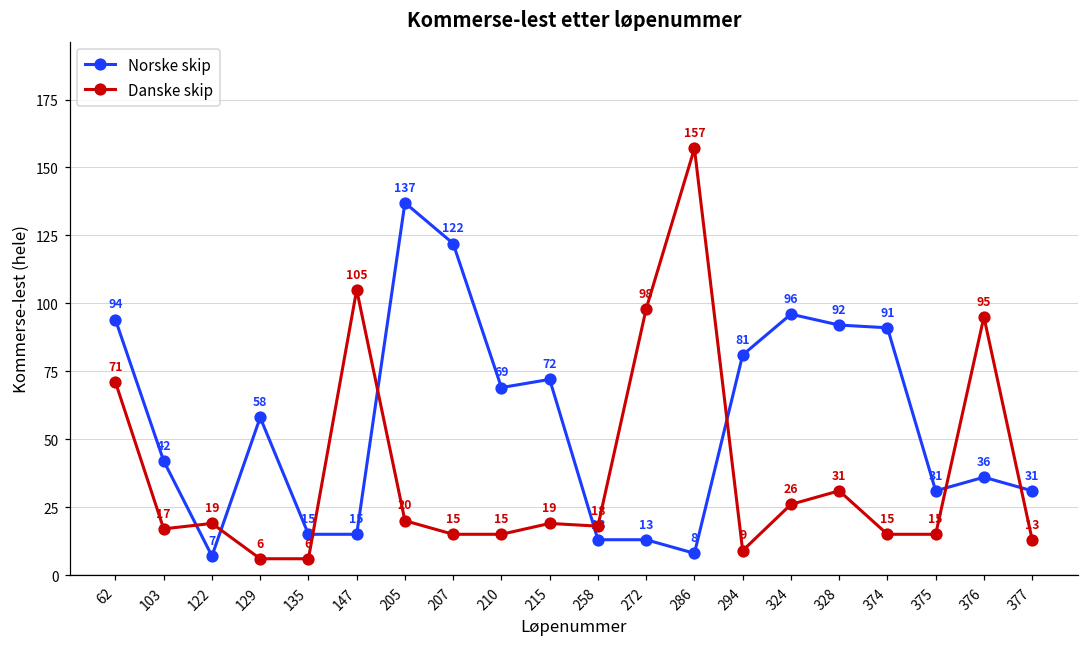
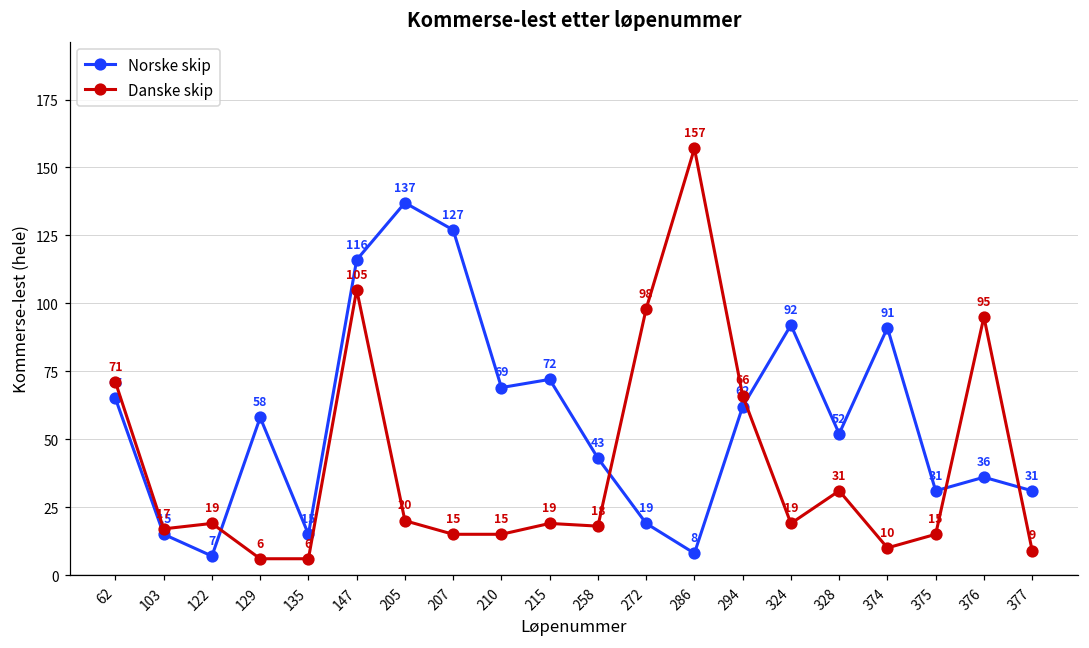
Norske skip, 62: 94 -> 65
Norske skip, 103: 42 -> 15
Norske skip, 147: 15 -> 116
Norske skip, 207: 122 -> 127
Norske skip, 258: 13 -> 43
Norske skip, 272: 13 -> 19
Norske skip, 294: 81 -> 62
Danske skip, 294: 9 -> 66
Norske skip, 324: 96 -> 92
Danske skip, 324: 26 -> 19
Norske skip, 328: 92 -> 52
Danske skip, 374: 15 -> 10
Danske skip, 377: 13 -> 9
